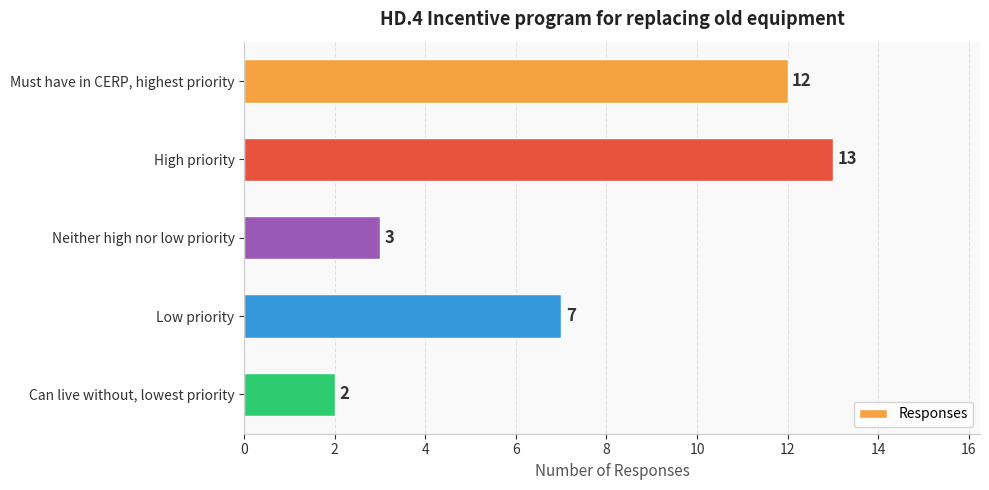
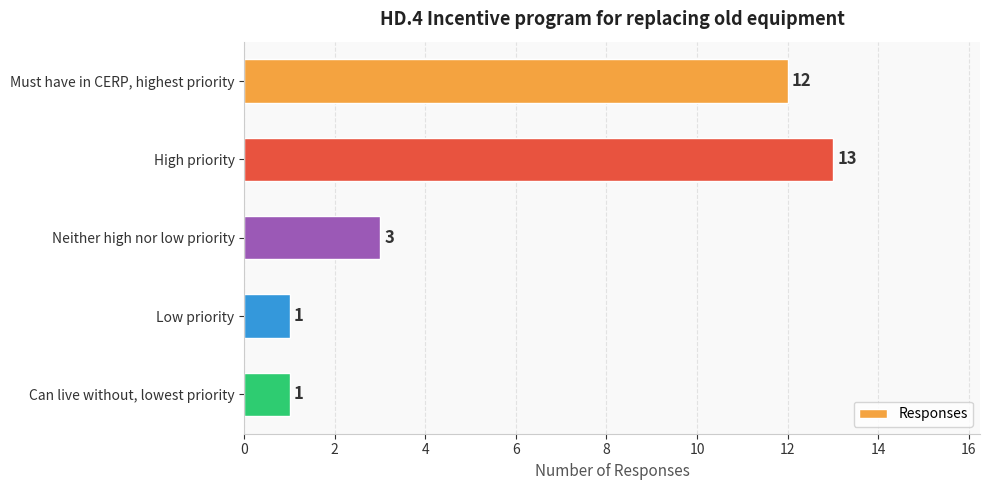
Low priority: 7 -> 1
Can live without, lowest priority: 2 -> 1
